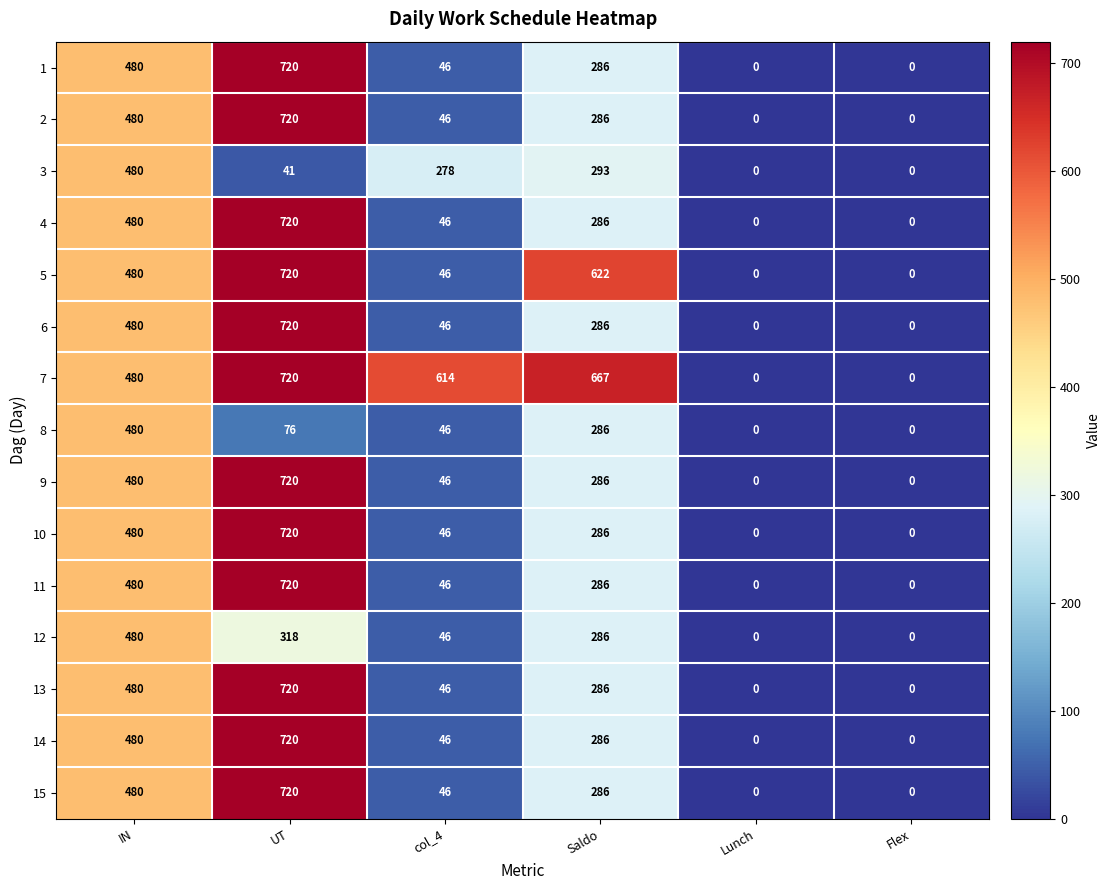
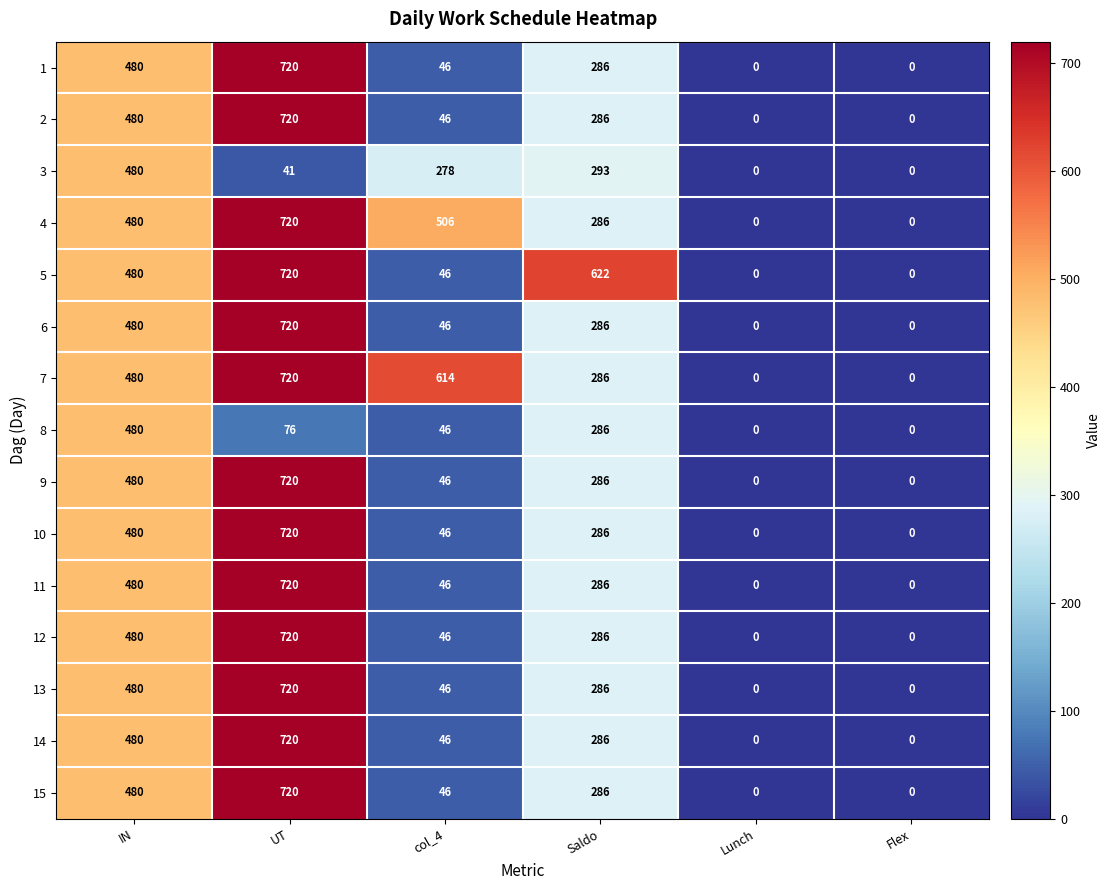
4, col_4: 46 -> 506
7, Saldo: 667 -> 286
12, UT: 318 -> 720
